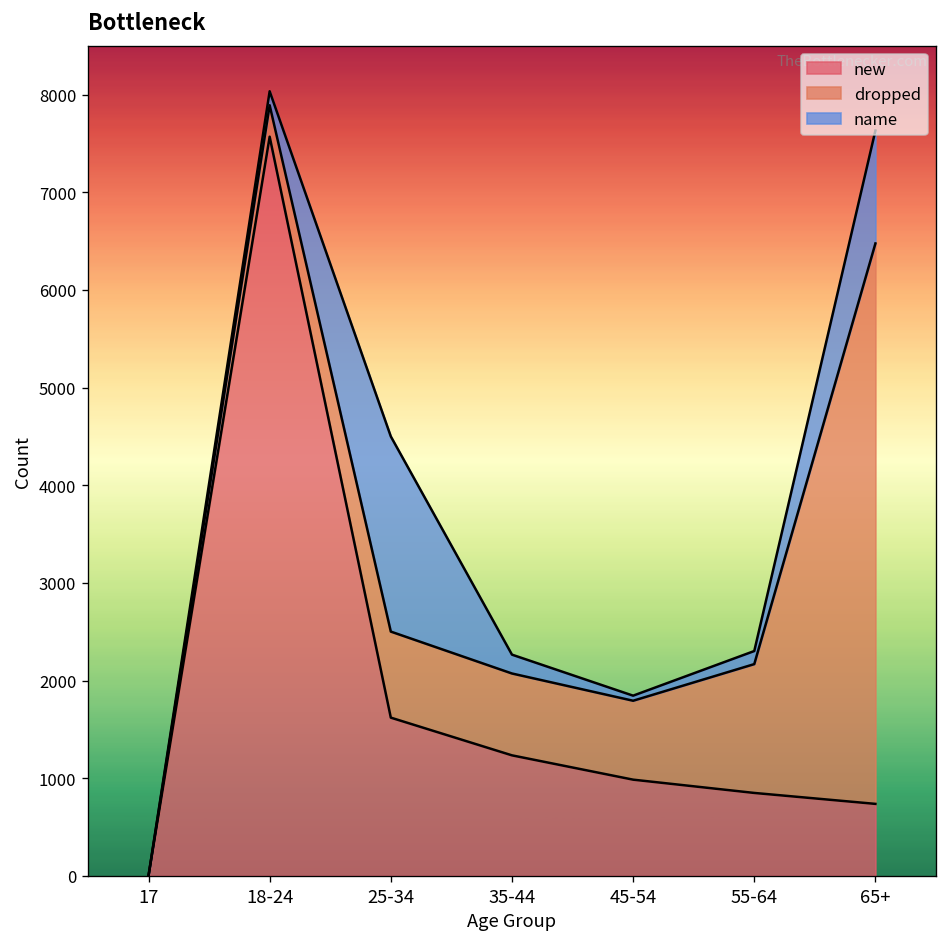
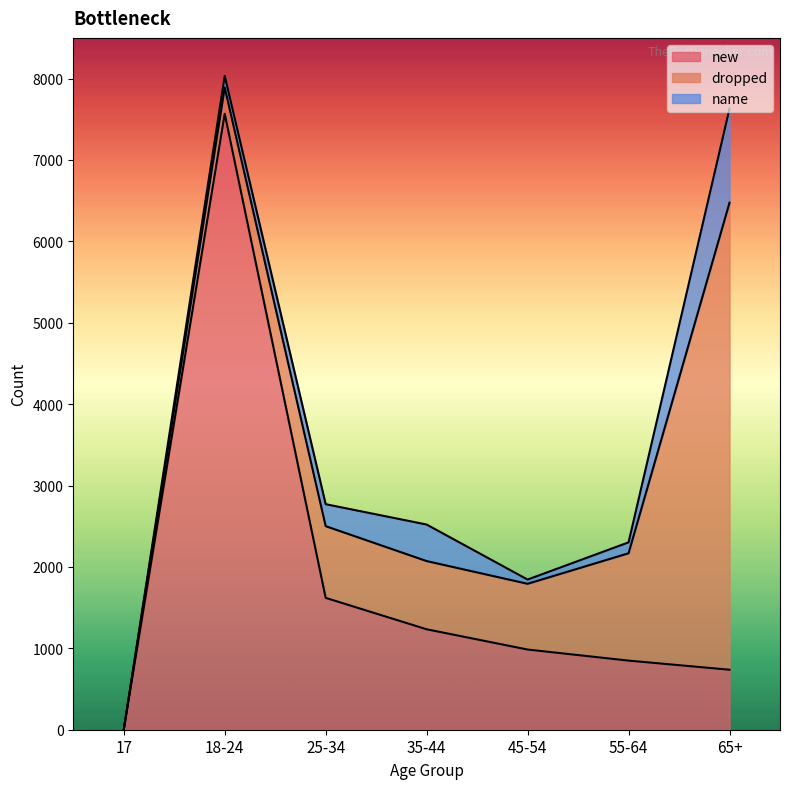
name, 25-34: 2000 -> 300
name, 35-44: 200 -> 400
